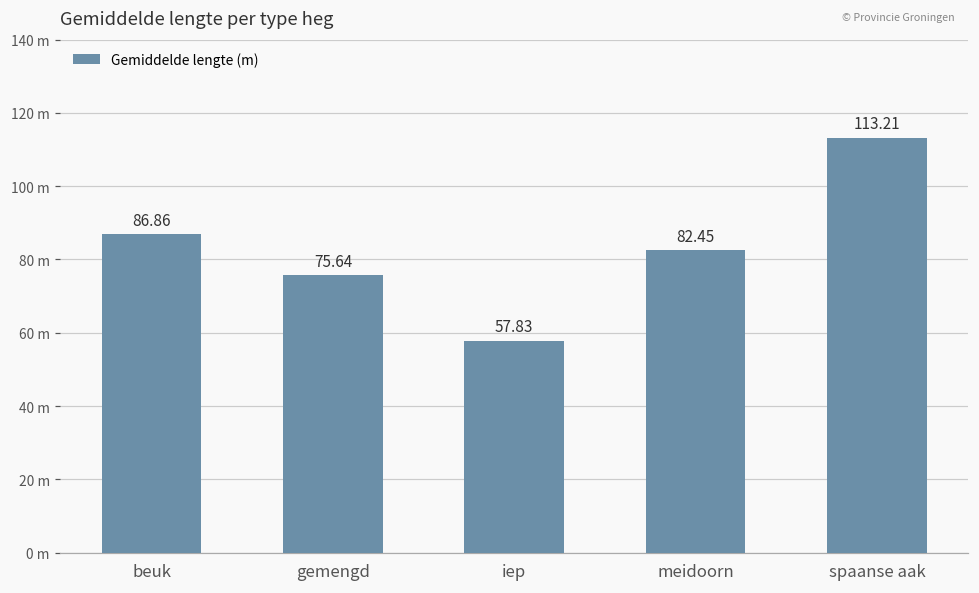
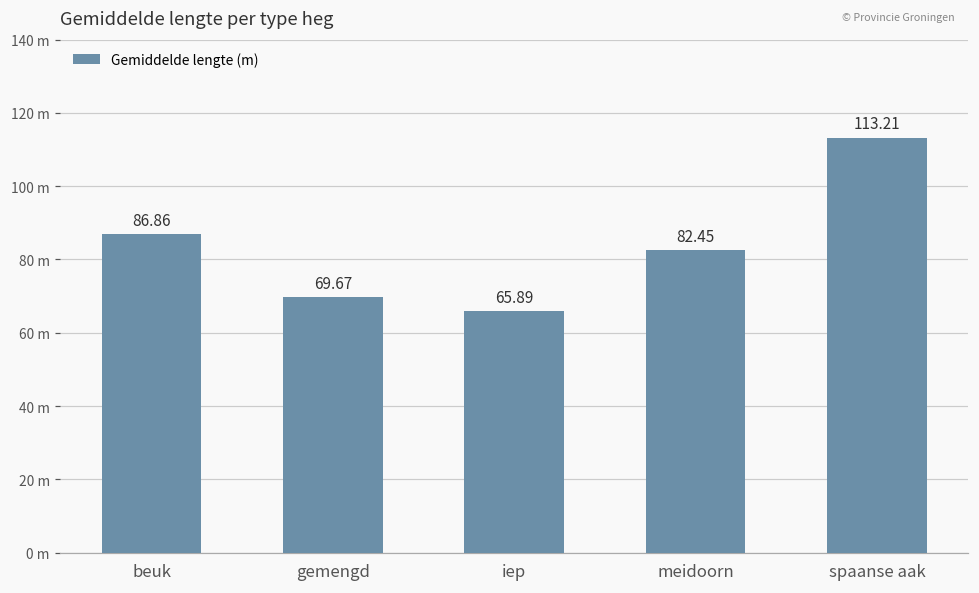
gemengd: 75.64 -> 69.67
iep: 57.83 -> 65.89
